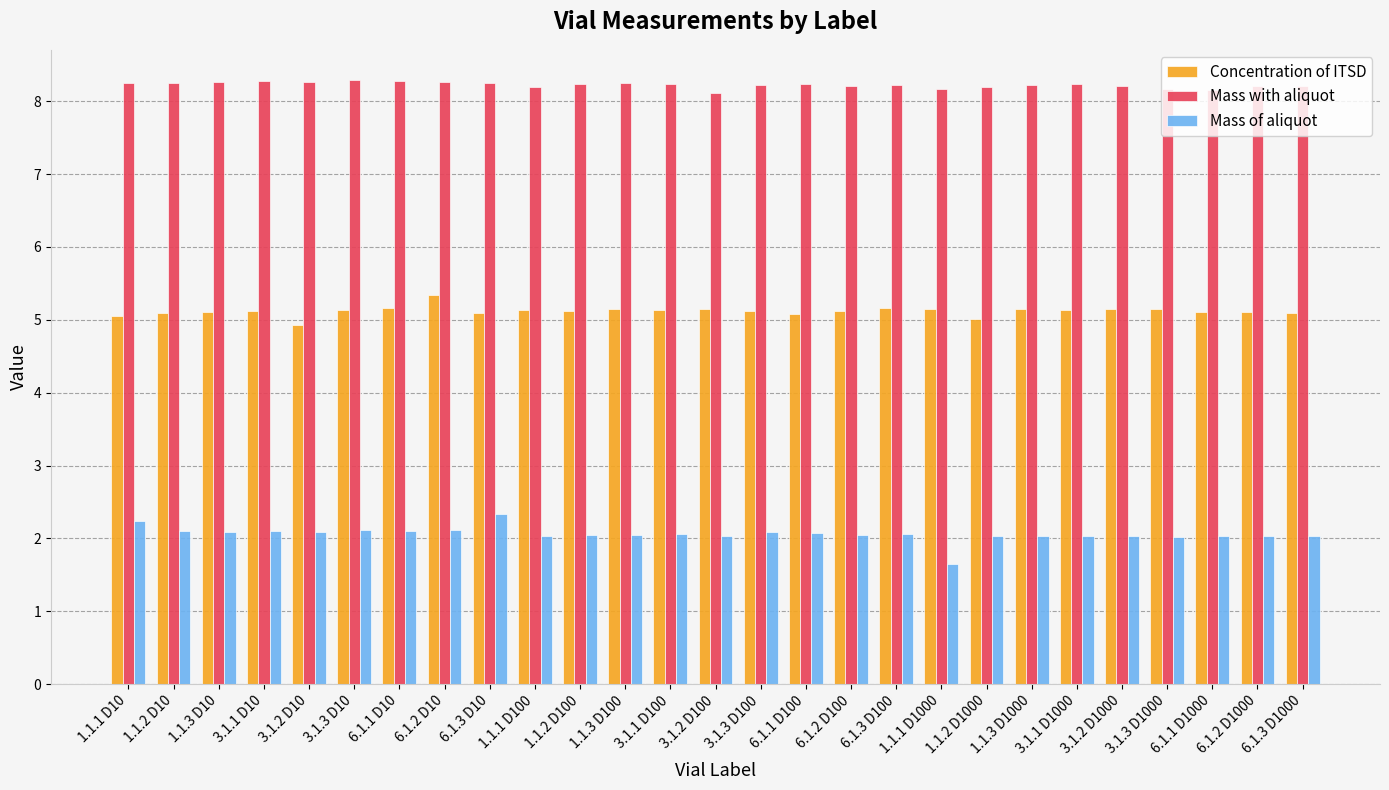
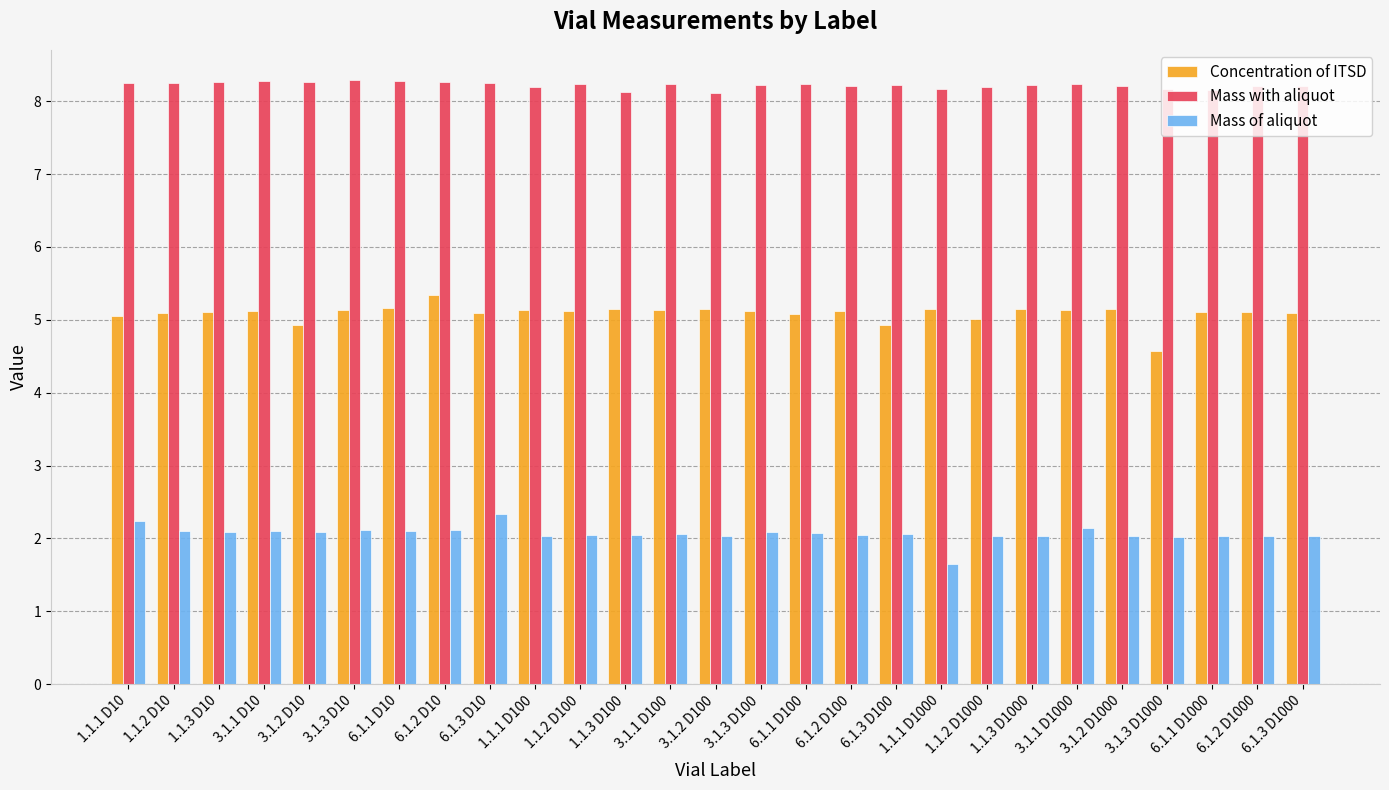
Mass with aliquot, 1.1.3 D100: 8.3 -> 8.1
Concentration of ITSD, 6.1.3 D100: 5.2 -> 4.9
Mass of aliquot, 3.1.1 D1000: 2.0 -> 2.1
Concentration of ITSD, 3.1.3 D1000: 5.1 -> 4.6
